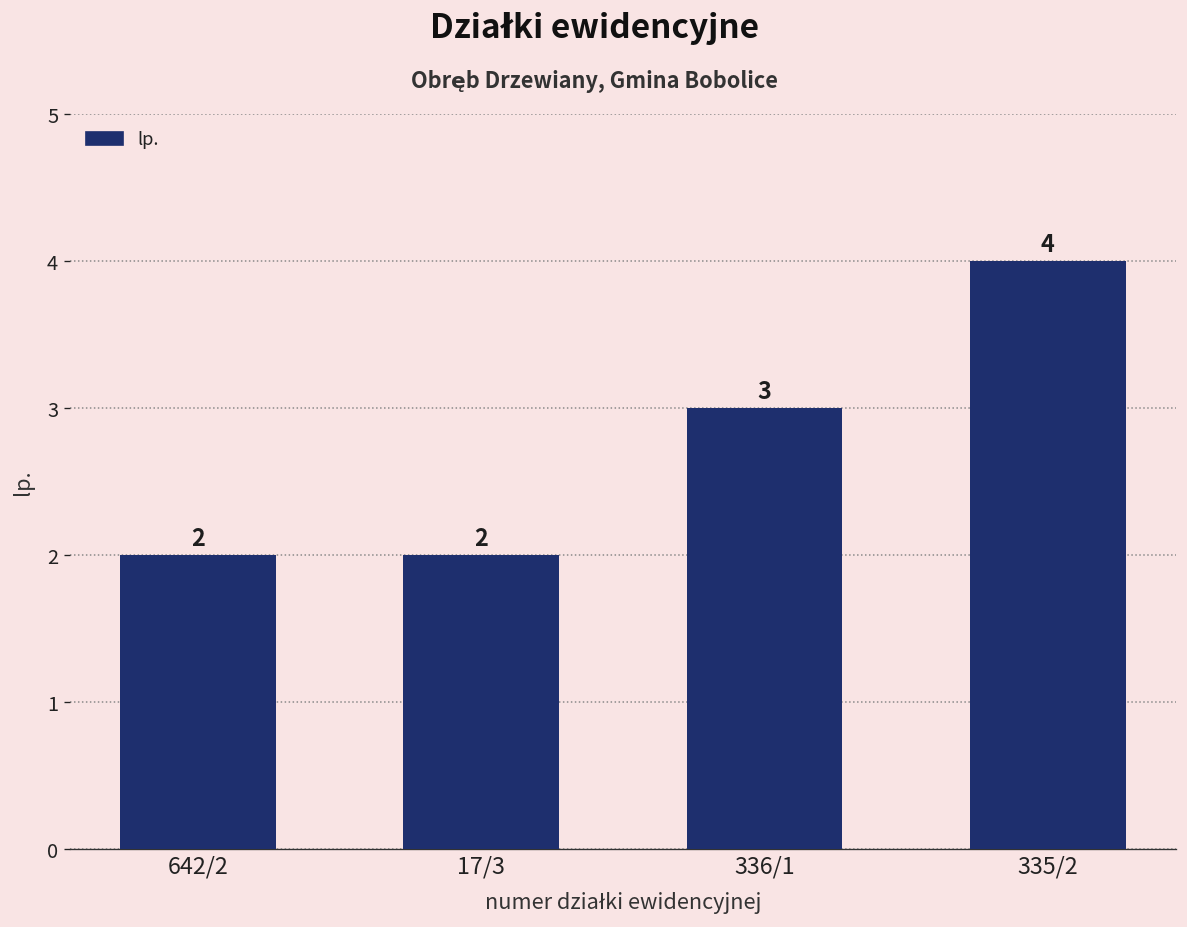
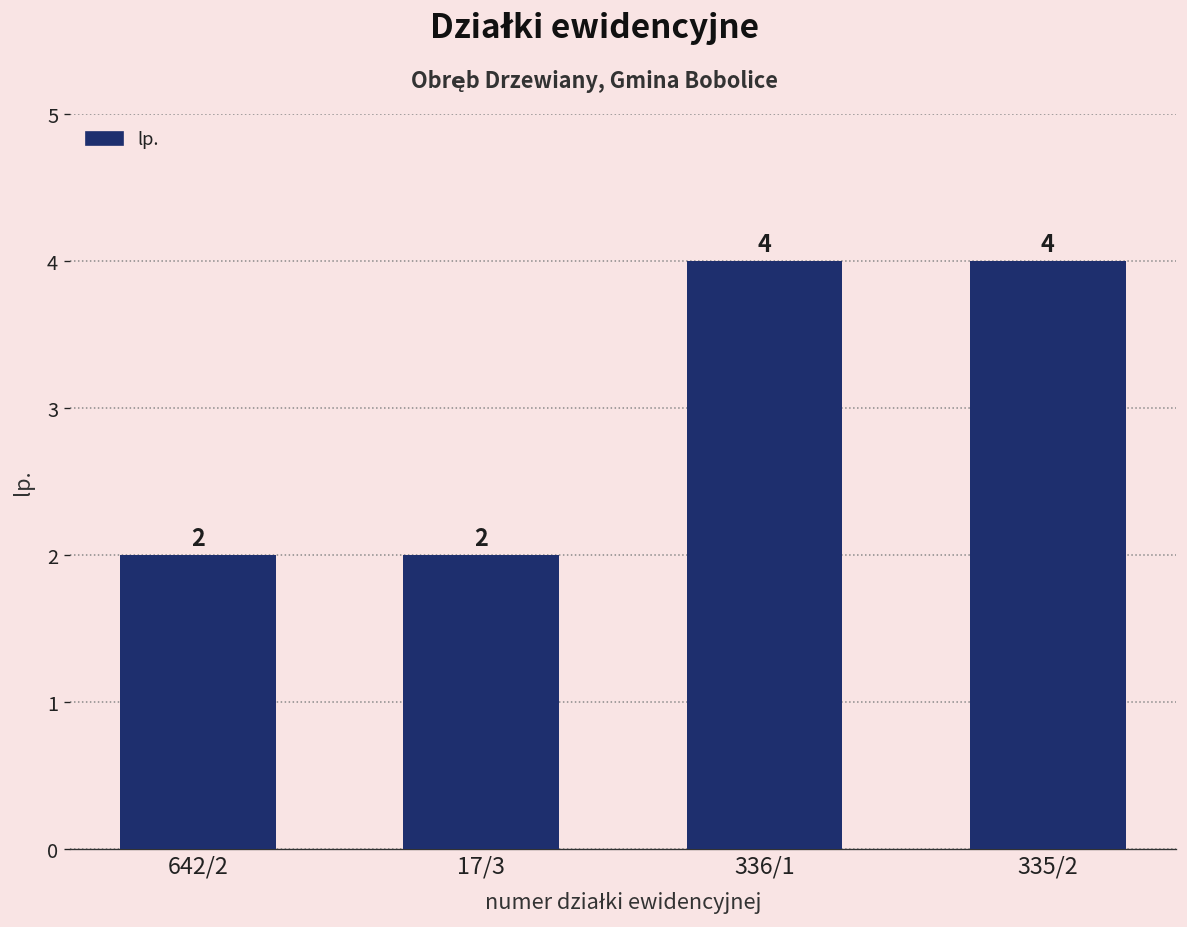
336/1: 3 -> 4
